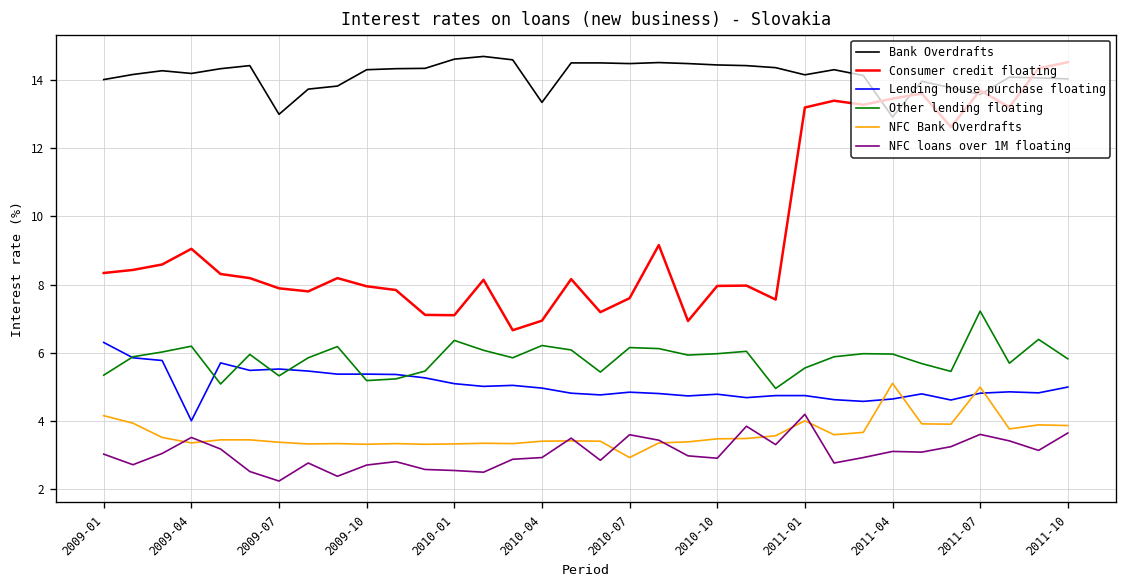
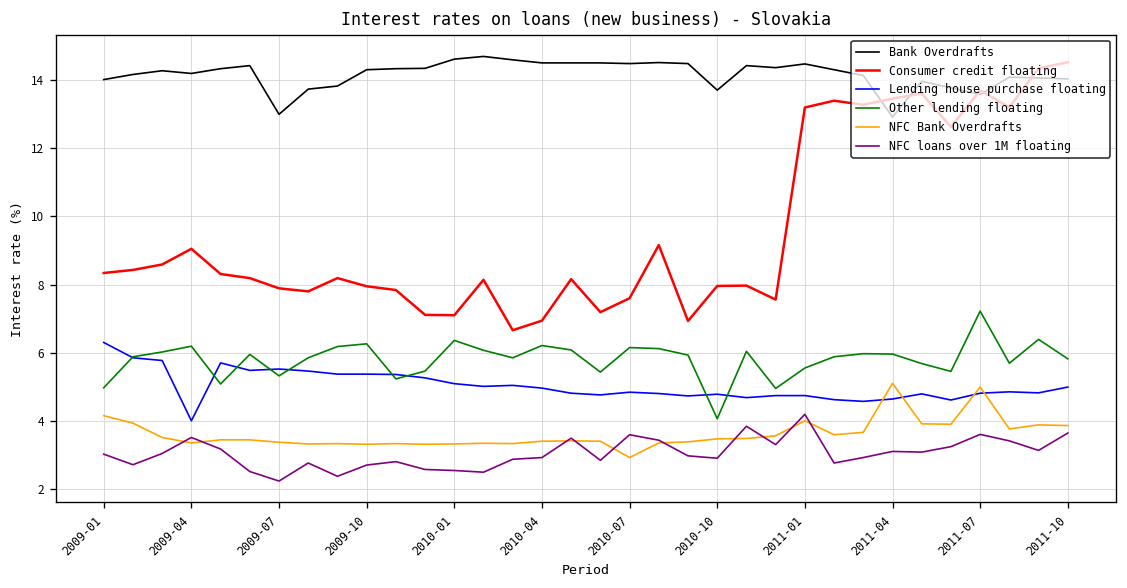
Other lending floating, 2009-01: 5.3 -> 5.0
Other lending floating, 2009-10: 5.2 -> 6.3
Bank Overdrafts, 2010-04: 13.4 -> 14.5
Bank Overdrafts, 2010-10: 14.5 -> 13.7
Other lending floating, 2010-10: 6.0 -> 4.1
Bank Overdrafts, 2011-01: 14.2 -> 14.5
